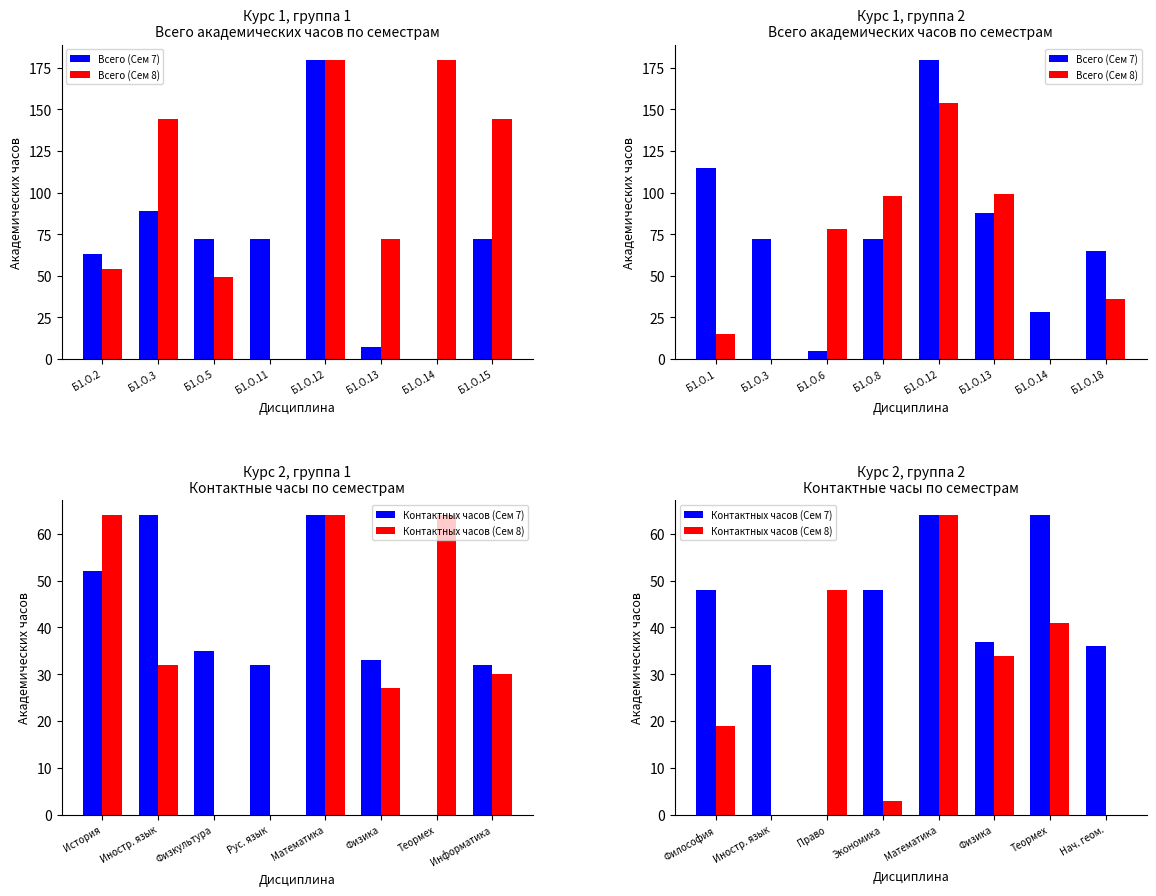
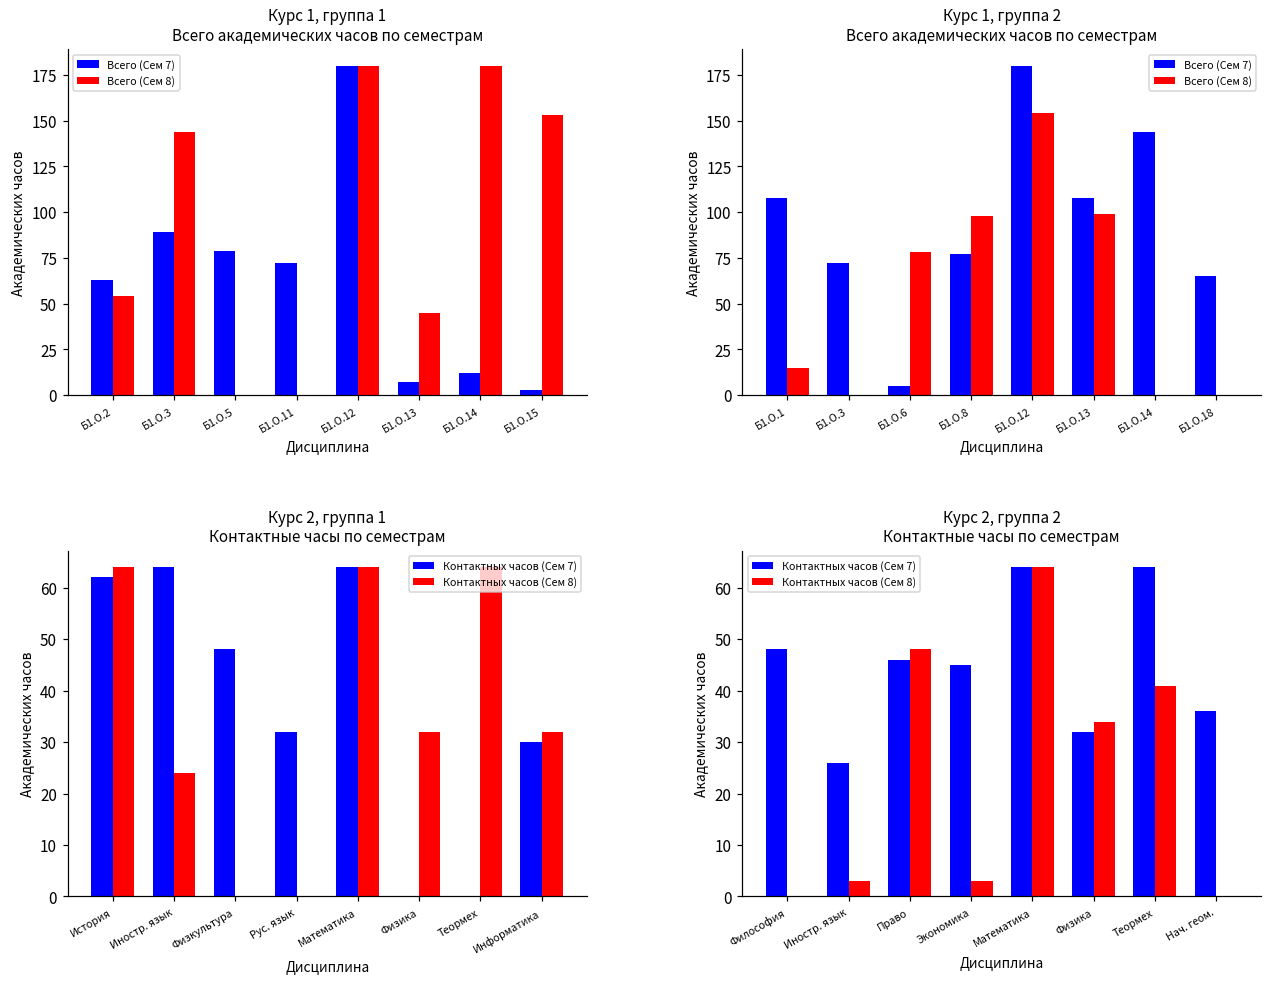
Курс 1, группа 1 Всего академических часов по семестрам, Всего (Сем 7), Б1.О.5: 72 -> 79
Курс 1, группа 1 Всего академических часов по семестрам, Всего (Сем 8), Б1.О.5: 49 -> 0
Курс 1, группа 1 Всего академических часов по семестрам, Всего (Сем 8), Б1.О.13: 72 -> 45
Курс 1, группа 1 Всего академических часов по семестрам, Всего (Сем 7), Б1.О.14: 0 -> 12
Курс 1, группа 1 Всего академических часов по семестрам, Всего (Сем 7), Б1.О.15: 72 -> 3
Курс 1, группа 1 Всего академических часов по семестрам, Всего (Сем 8), Б1.О.15: 144 -> 153
Курс 1, группа 2 Всего академических часов по семестрам, Всего (Сем 7), Б1.О.1: 115 -> 108
Курс 1, группа 2 Всего академических часов по семестрам, Всего (Сем 7), Б1.О.8: 72 -> 77
Курс 1, группа 2 Всего академических часов по семестрам, Всего (Сем 7), Б1.О.13: 88 -> 108
Курс 1, группа 2 Всего академических часов по семестрам, Всего (Сем 7), Б1.О.14: 28 -> 144
Курс 1, группа 2 Всего академических часов по семестрам, Всего (Сем 8), Б1.О.18: 36 -> 0
Курс 2, группа 1 Контактные часы по семестрам, Контактных часов (Сем 7), История: 52 -> 62
Курс 2, группа 1 Контактные часы по семестрам, Контактных часов (Сем 8), Иностр. язык: 32 -> 24
Курс 2, группа 1 Контактные часы по семестрам, Контактных часов (Сем 7), Физкультура: 35 -> 48
Курс 2, группа 1 Контактные часы по семестрам, Контактных часов (Сем 7), Физика: 33 -> 0
Курс 2, группа 1 Контактные часы по семестрам, Контактных часов (Сем 8), Физика: 27 -> 32
Курс 2, группа 1 Контактные часы по семестрам, Контактных часов (Сем 7), Информатика: 32 -> 30
Курс 2, группа 1 Контактные часы по семестрам, Контактных часов (Сем 8), Информатика: 30 -> 32
Курс 2, группа 2 Контактные часы по семестрам, Контактных часов (Сем 8), Философия: 19 -> 0
Курс 2, группа 2 Контактные часы по семестрам, Контактных часов (Сем 7), Иностр. язык: 32 -> 26
Курс 2, группа 2 Контактные часы по семестрам, Контактных часов (Сем 8), Иностр. язык: 0 -> 3
Курс 2, группа 2 Контактные часы по семестрам, Контактных часов (Сем 7), Право: 0 -> 46
Курс 2, группа 2 Контактные часы по семестрам, Контактных часов (Сем 7), Экономика: 48 -> 45
Курс 2, группа 2 Контактные часы по семестрам, Контактных часов (Сем 7), Физика: 37 -> 32
